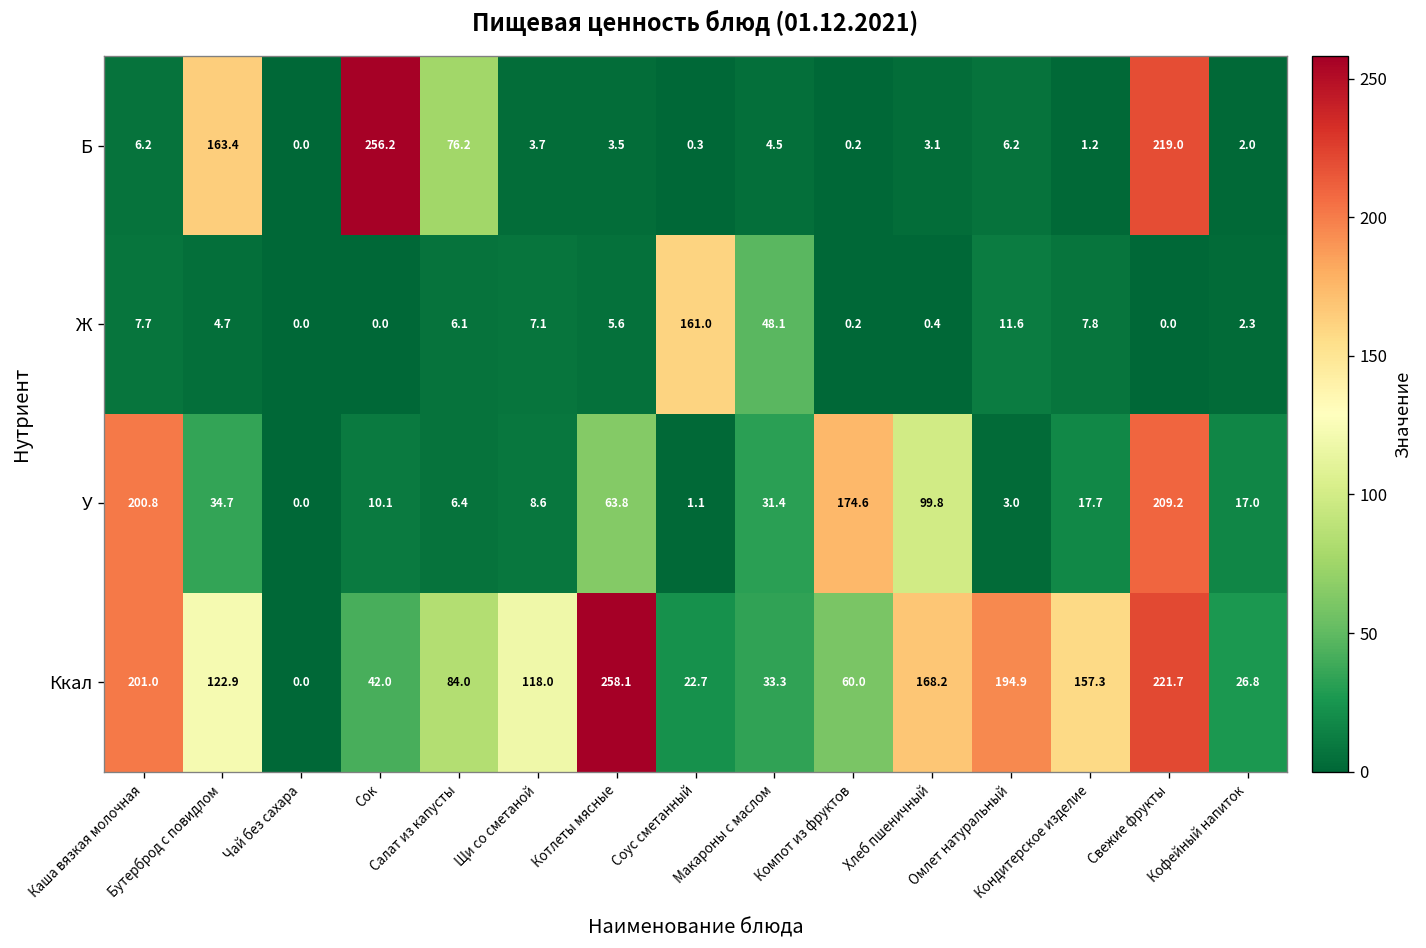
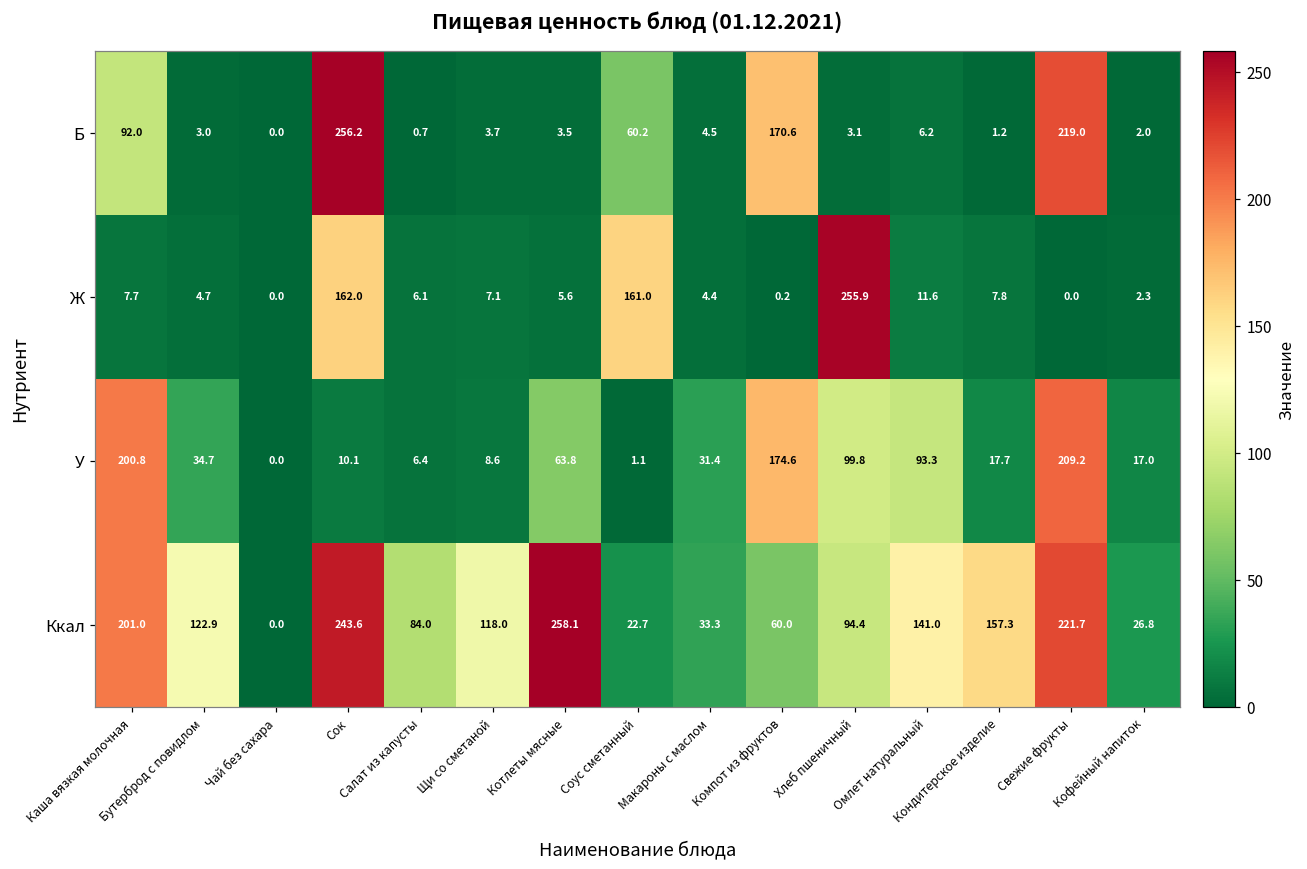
Б, Каша вязкая молочная: 6.2 -> 92.0
Б, Бутерброд с повидлом: 163.4 -> 3.0
Б, Салат из капусты: 76.2 -> 0.7
Б, Соус сметанный: 0.3 -> 60.2
Б, Компот из фруктов: 0.2 -> 170.6
Ж, Сок: 0.0 -> 162.0
Ж, Макароны с маслом: 48.1 -> 4.4
Ж, Хлеб пшеничный: 0.4 -> 255.9
У, Омлет натуральный: 3.0 -> 93.3
Ккал, Сок: 42.0 -> 243.6
Ккал, Хлеб пшеничный: 168.2 -> 94.4
Ккал, Омлет натуральный: 194.9 -> 141.0
